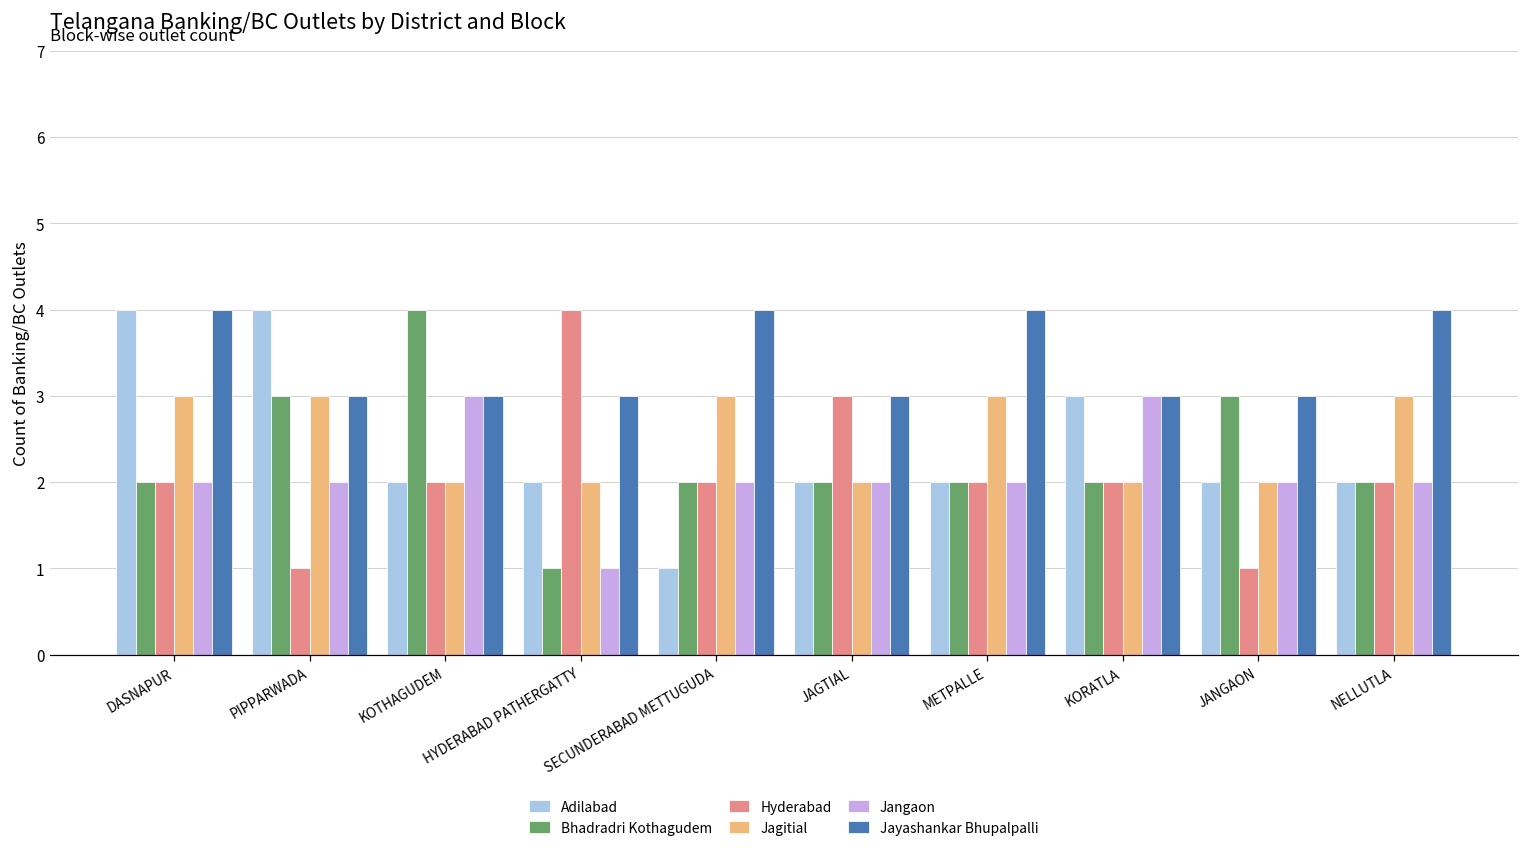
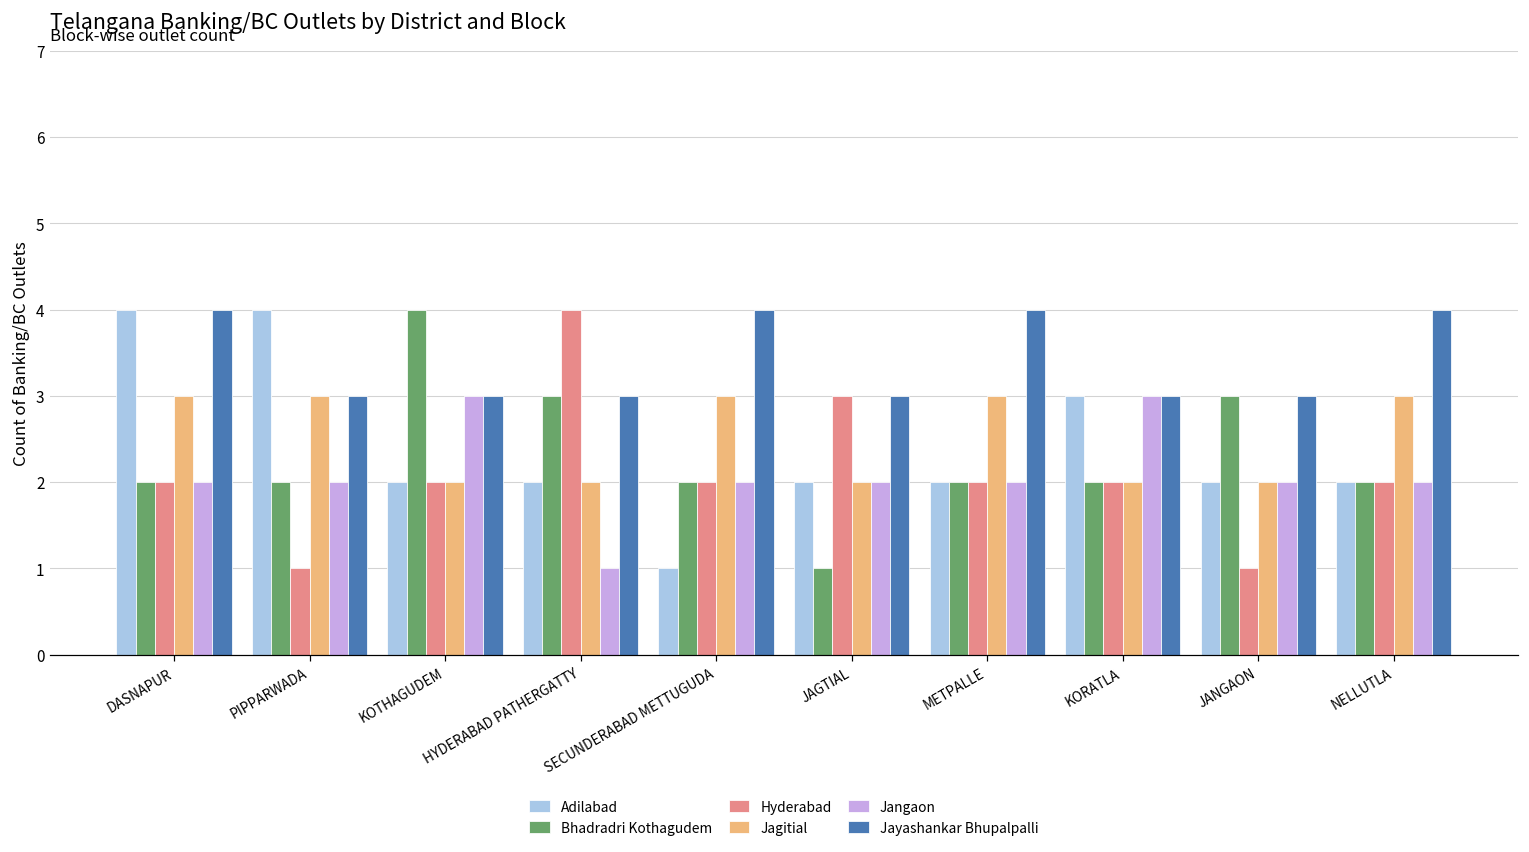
Bhadradri Kothagudem, PIPPARWADA: 3 -> 2
Bhadradri Kothagudem, HYDERABAD PATHERGATTY: 1 -> 3
Bhadradri Kothagudem, JAGTIAL: 2 -> 1
